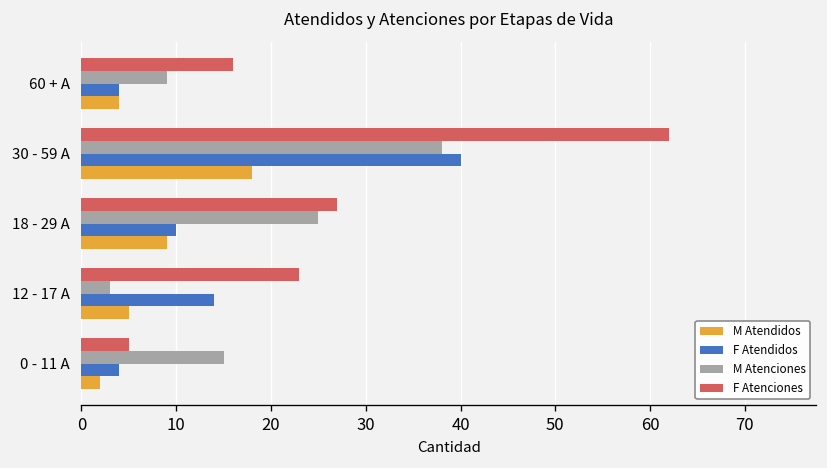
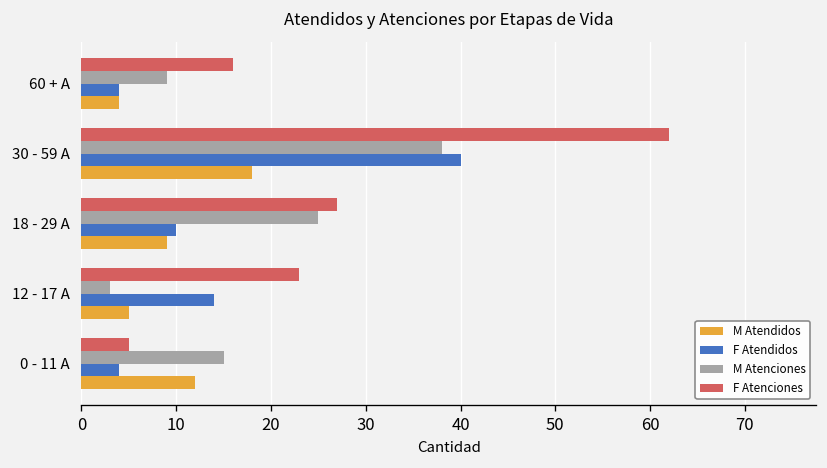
M Atendidos, 0 - 11 A: 2 -> 12
